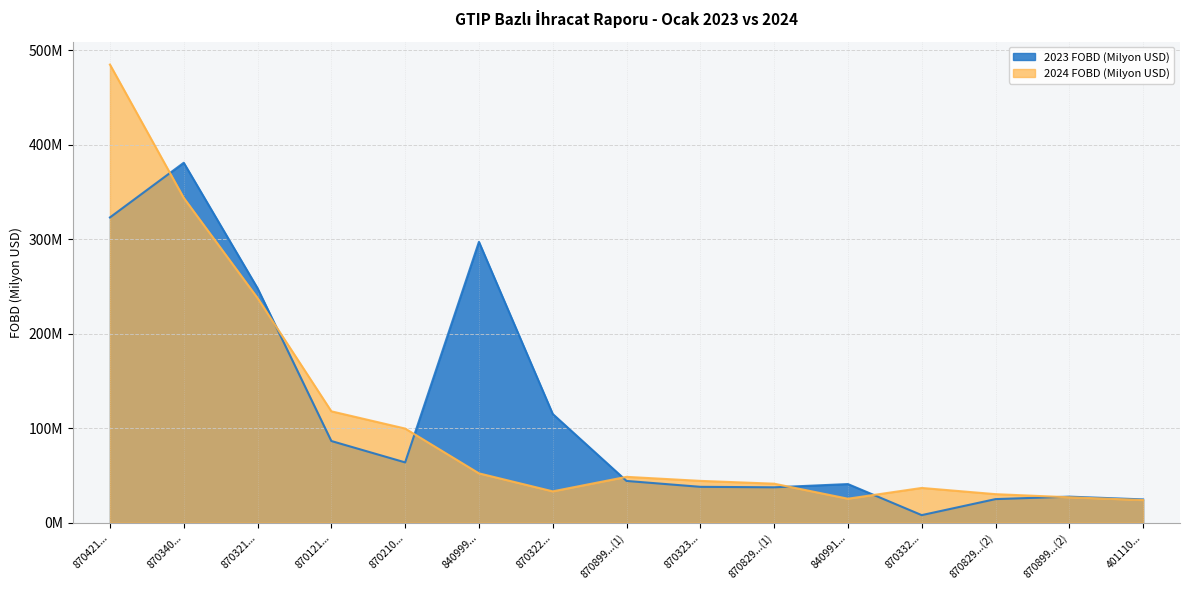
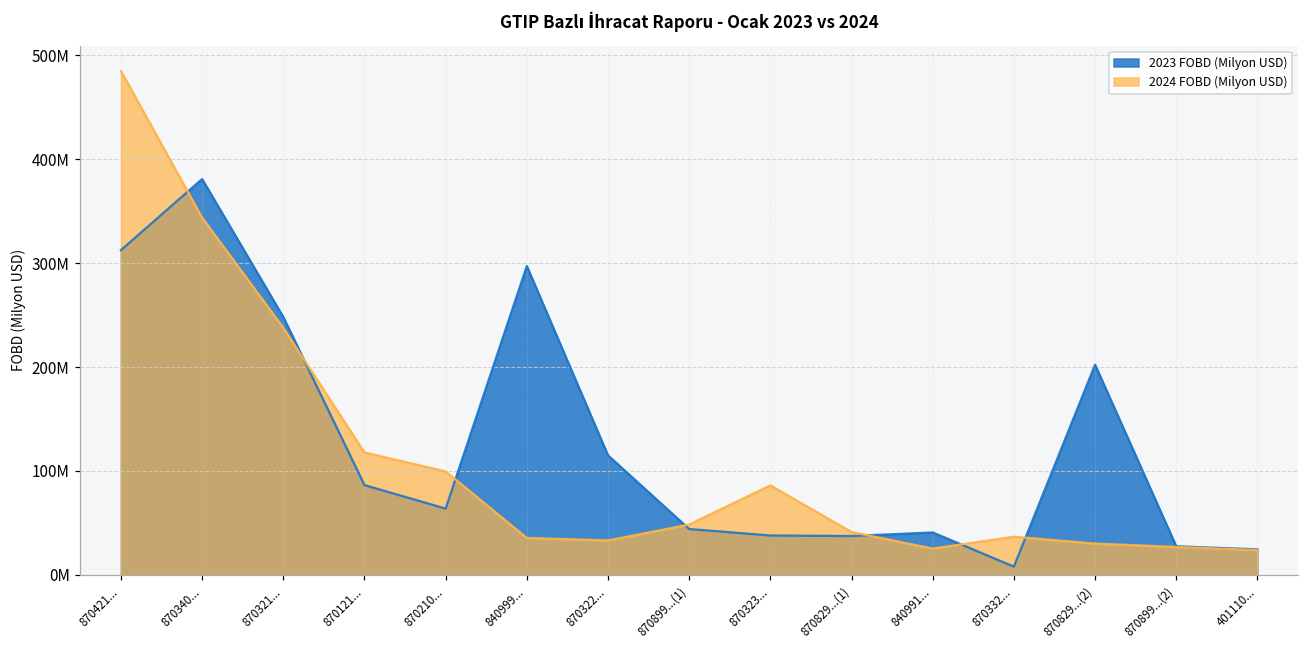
2023 FOBD (Milyon USD), 870421...: 320000000 -> 310000000
2024 FOBD (Milyon USD), 840999...: 50000000 -> 40000000
2024 FOBD (Milyon USD), 870323...: 40000000 -> 90000000
2023 FOBD (Milyon USD), 870829...(2): 20000000 -> 200000000
